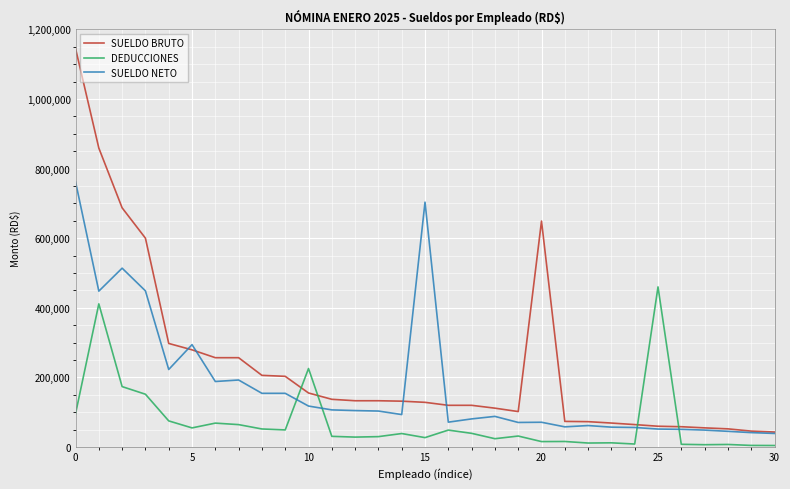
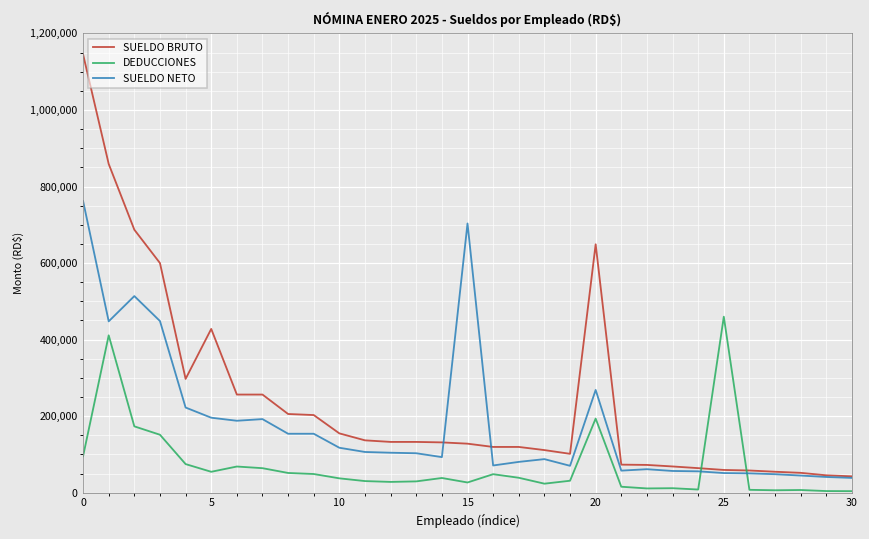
SUELDO BRUTO, 5: 280,000 -> 430,000
SUELDO NETO, 5: 290,000 -> 200,000
DEDUCCIONES, 10: 230,000 -> 40,000
DEDUCCIONES, 20: 20,000 -> 190,000
SUELDO NETO, 20: 70,000 -> 270,000
